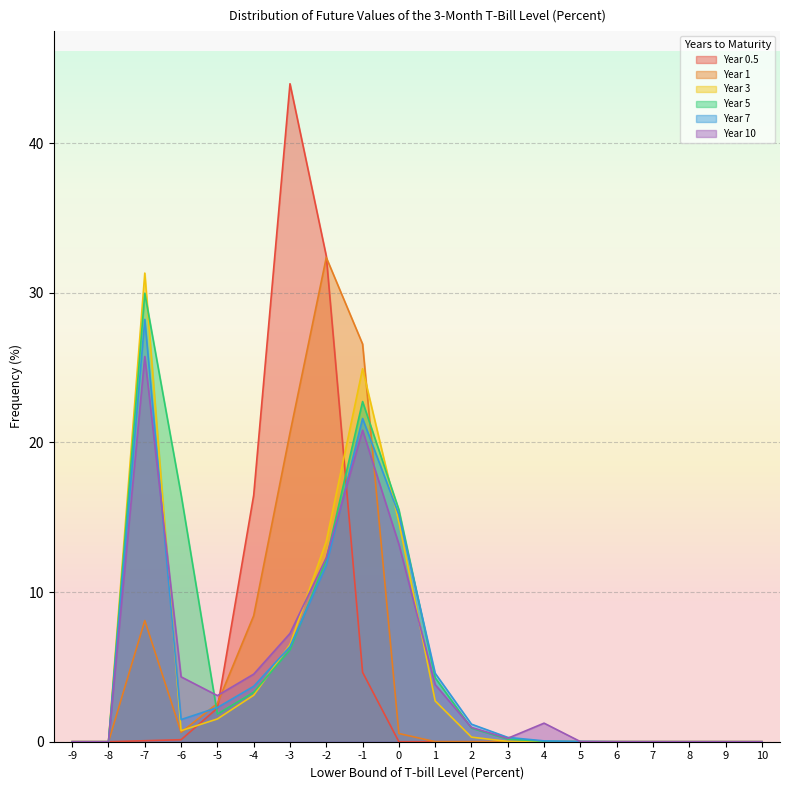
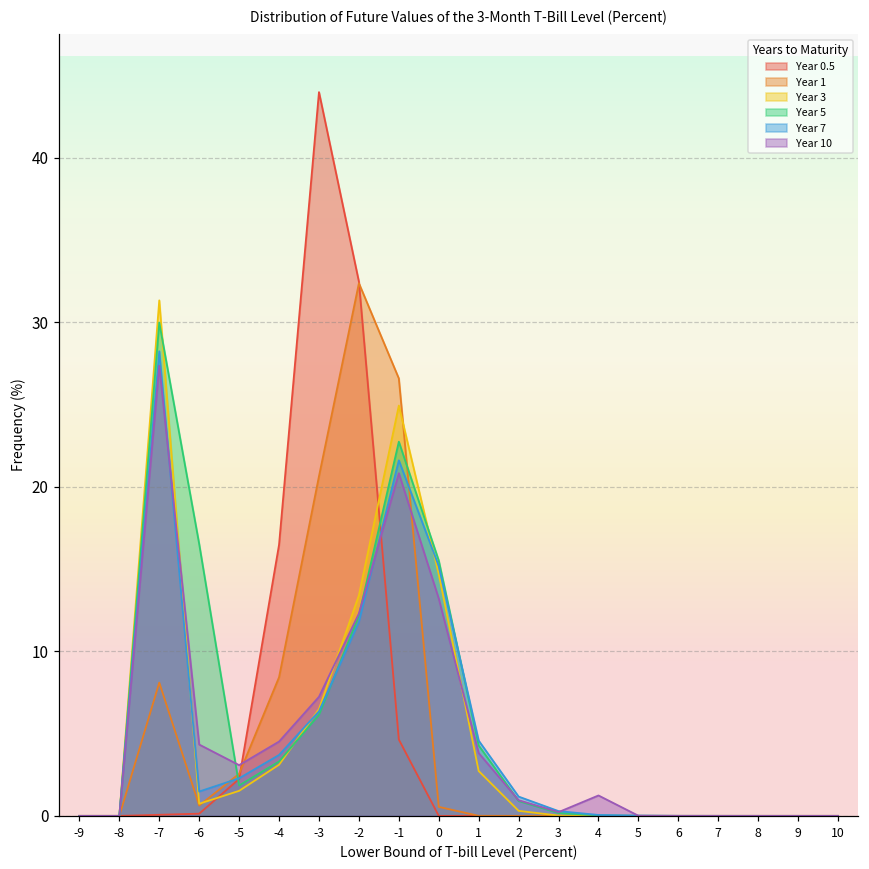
Year 10, -7: 25.7 -> 27.4
